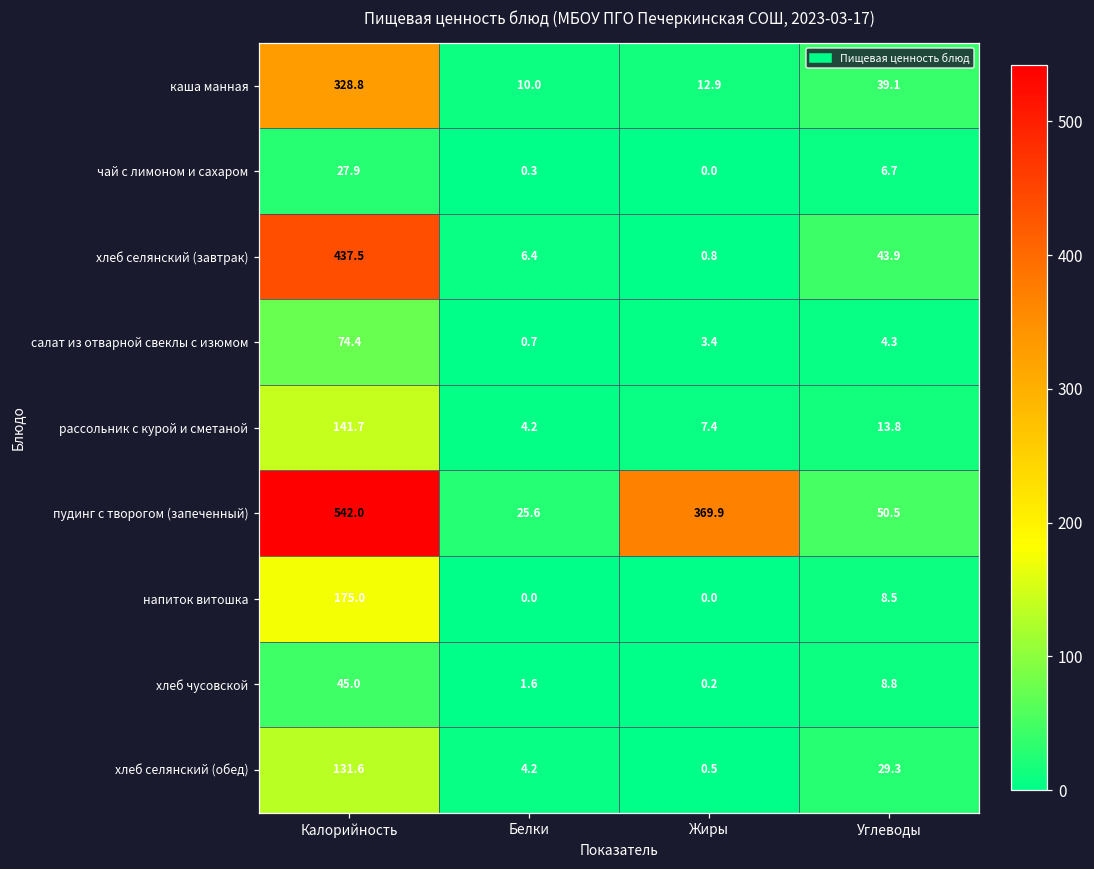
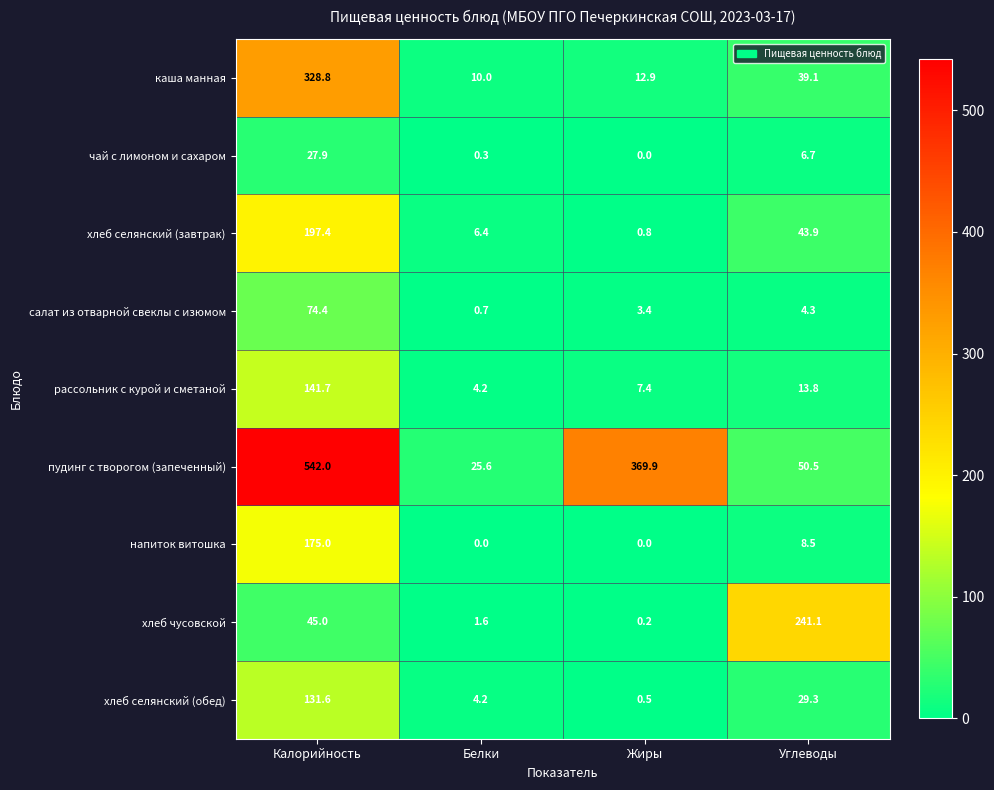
хлеб селянский (завтрак), Калорийность: 437.5 -> 197.4
хлеб чусовской, Углеводы: 8.8 -> 241.1
